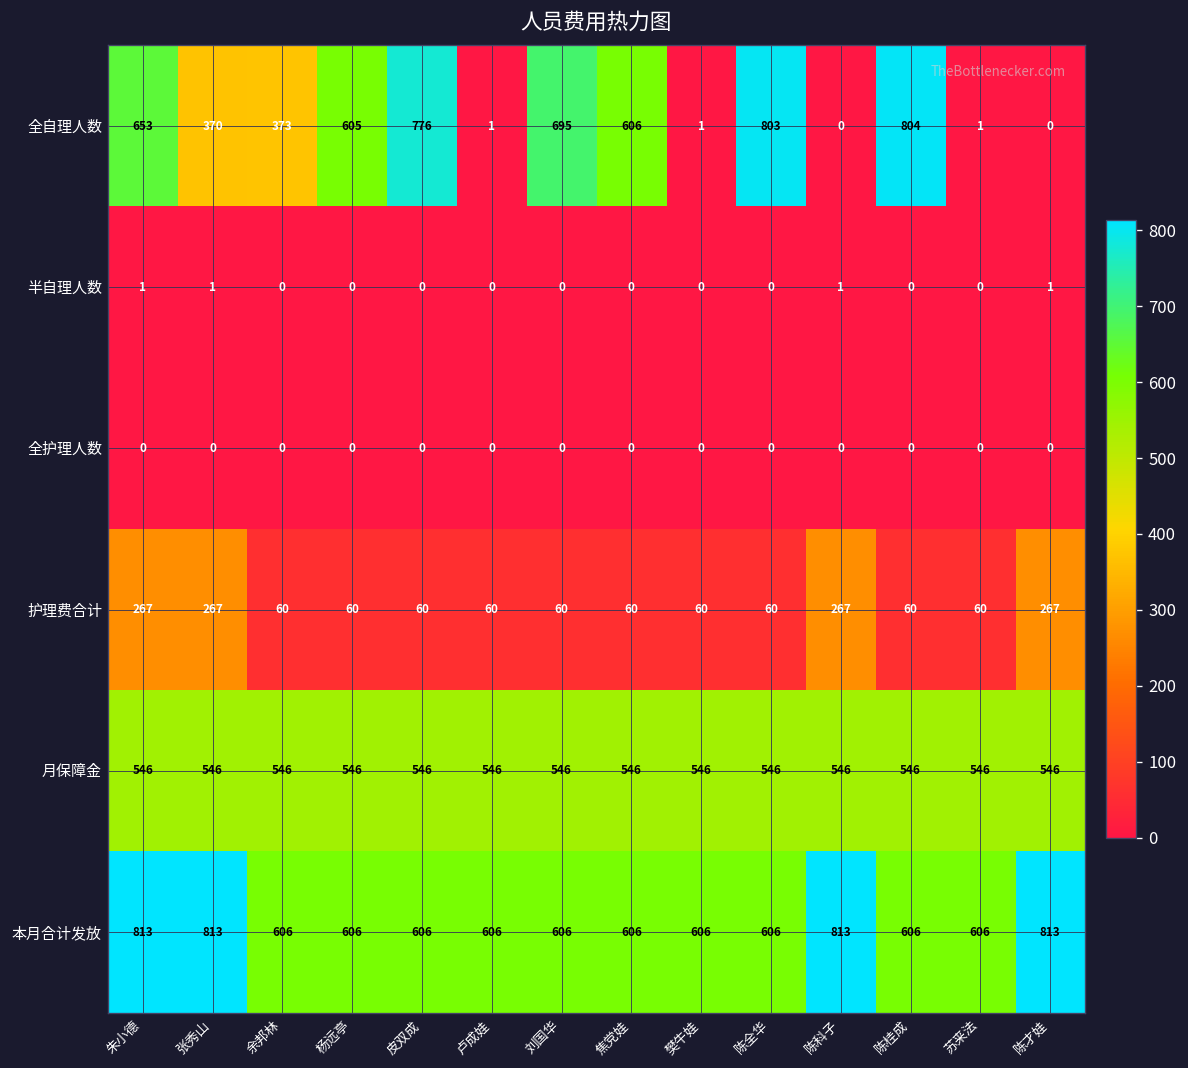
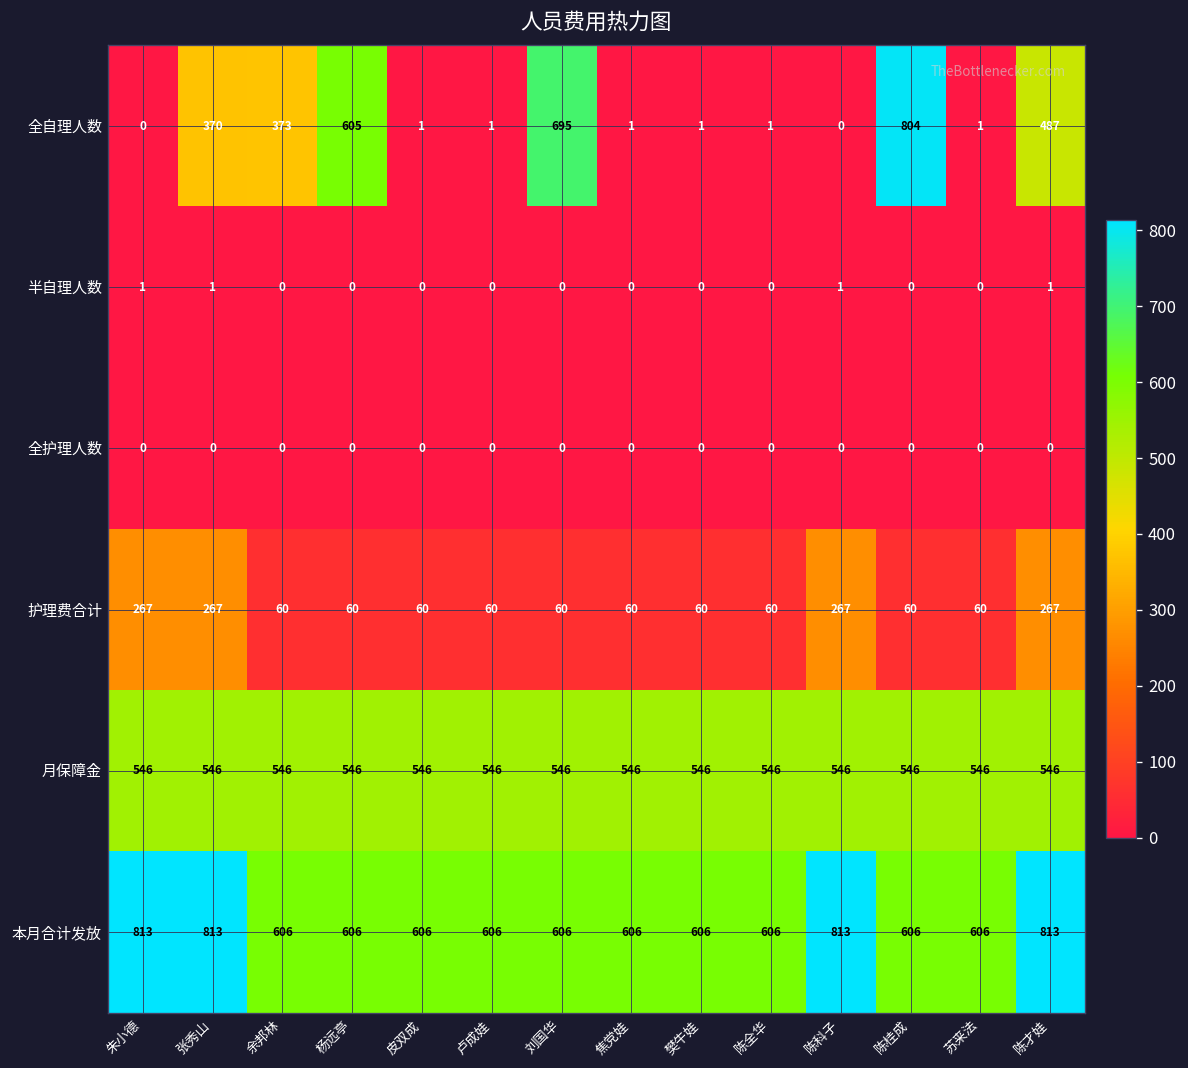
全自理人数, 朱小德: 653 -> 0
全自理人数, 皮双成: 776 -> 1
全自理人数, 焦党娃: 606 -> 1
全自理人数, 陈全华: 803 -> 1
全自理人数, 陈才娃: 0 -> 487
